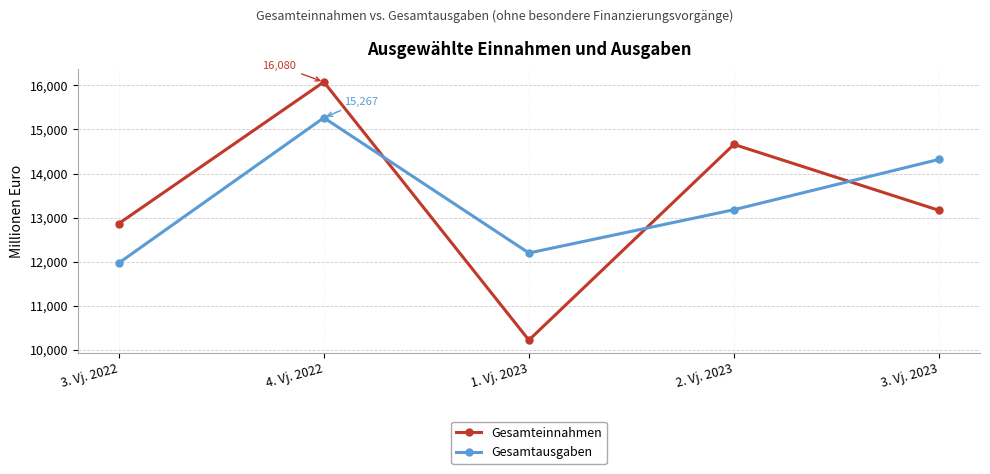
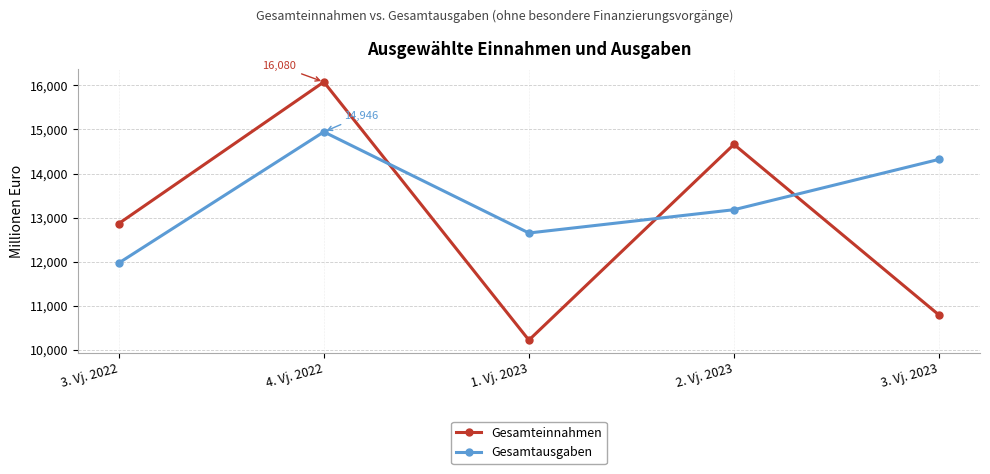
Gesamtausgaben, 4. Vj. 2022: 15,267 -> 14,946
Gesamtausgaben, 1. Vj. 2023: 12,200 -> 12,600
Gesamteinnahmen, 3. Vj. 2023: 13,200 -> 10,800
